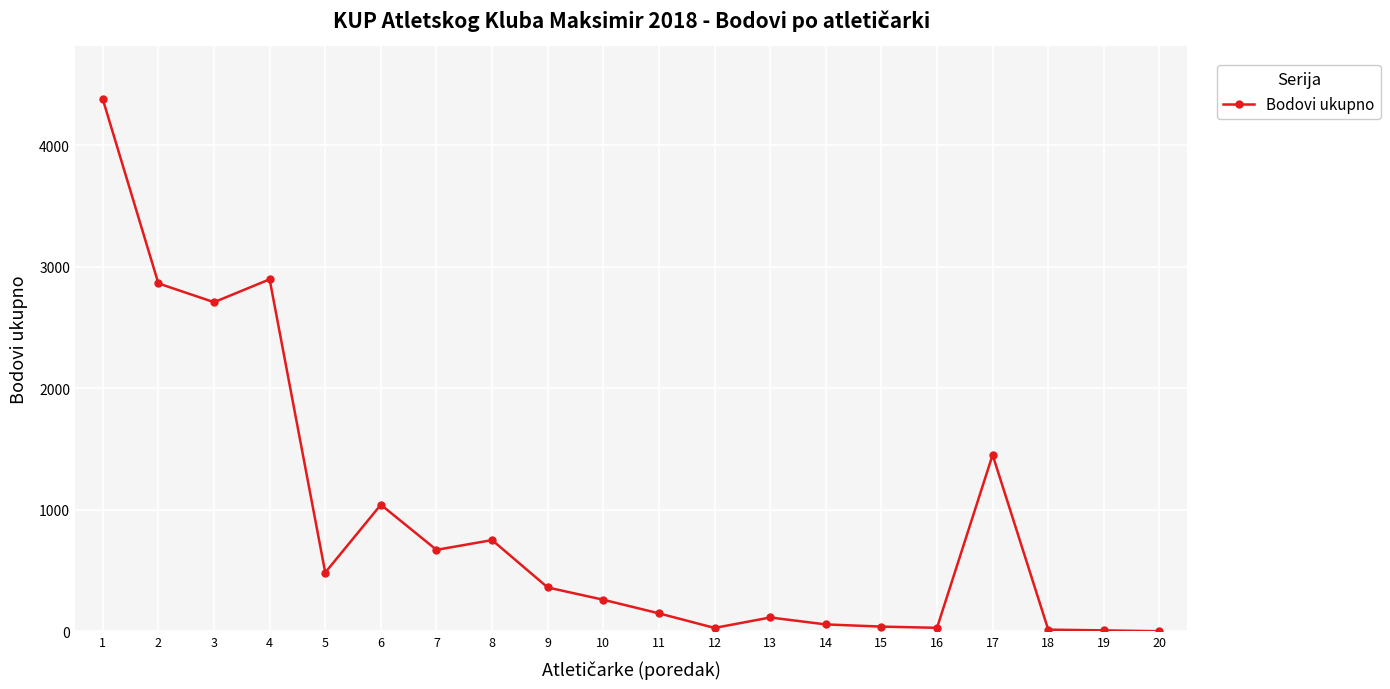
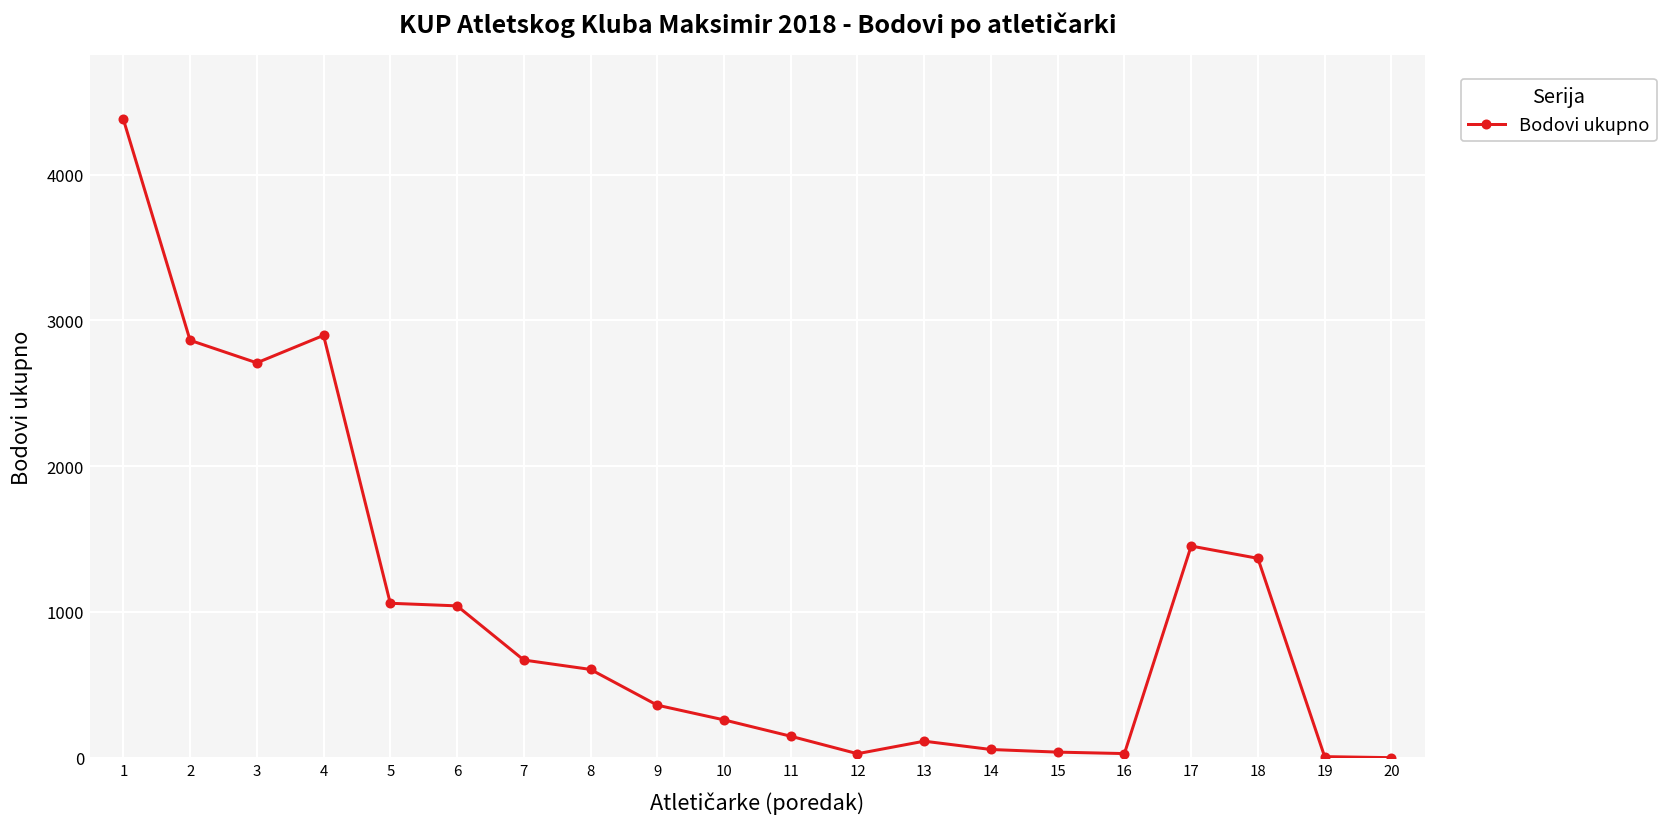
5: 480 -> 1060
8: 750 -> 610
18: 10 -> 1370
